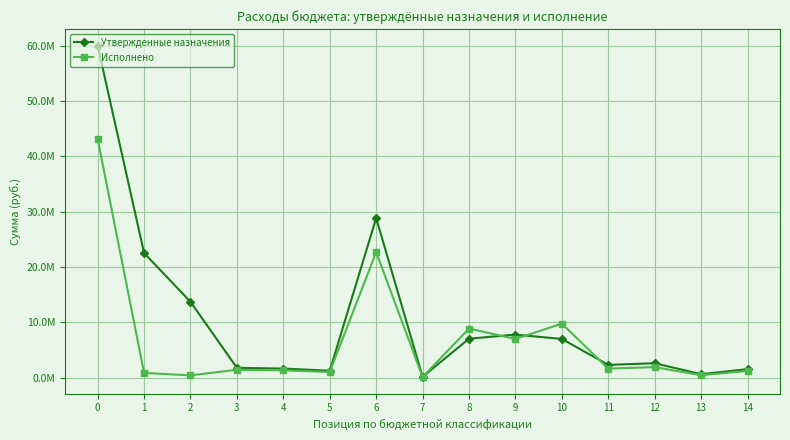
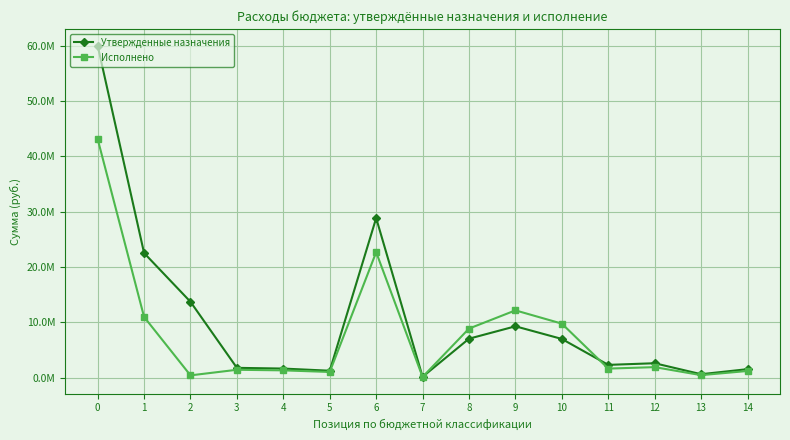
Исполнено, 1: 1000000 -> 11000000
Утвержденные назначения, 9: 8000000 -> 9000000
Исполнено, 9: 7000000 -> 12000000
